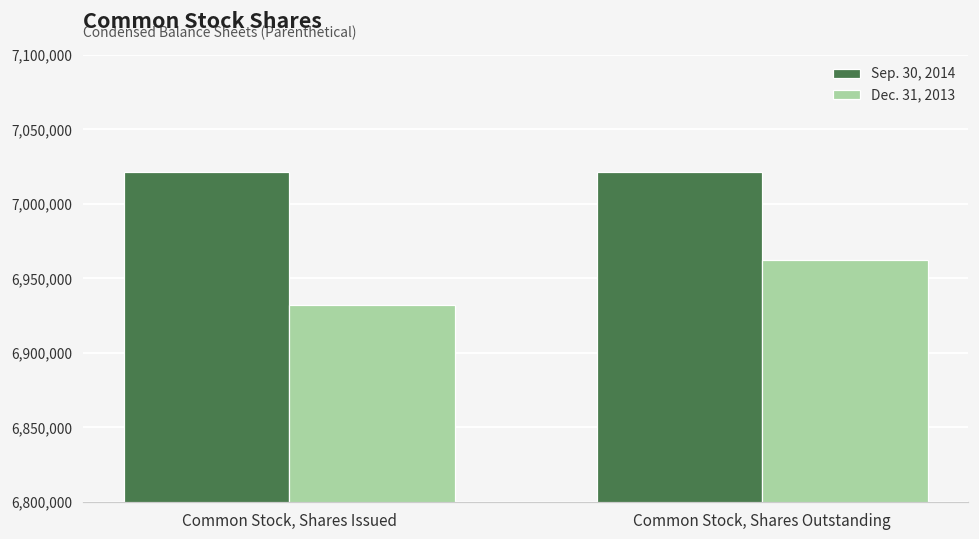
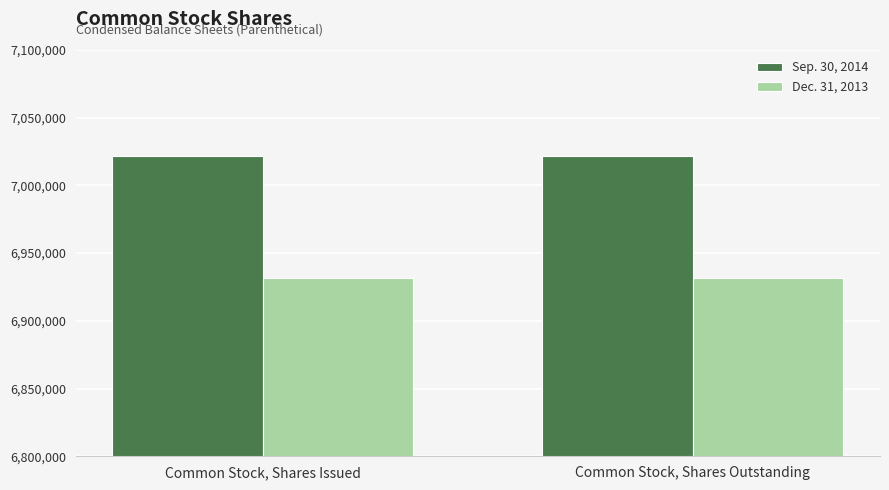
Dec. 31, 2013, Common Stock, Shares Outstanding: 6,962,000 -> 6,932,000
